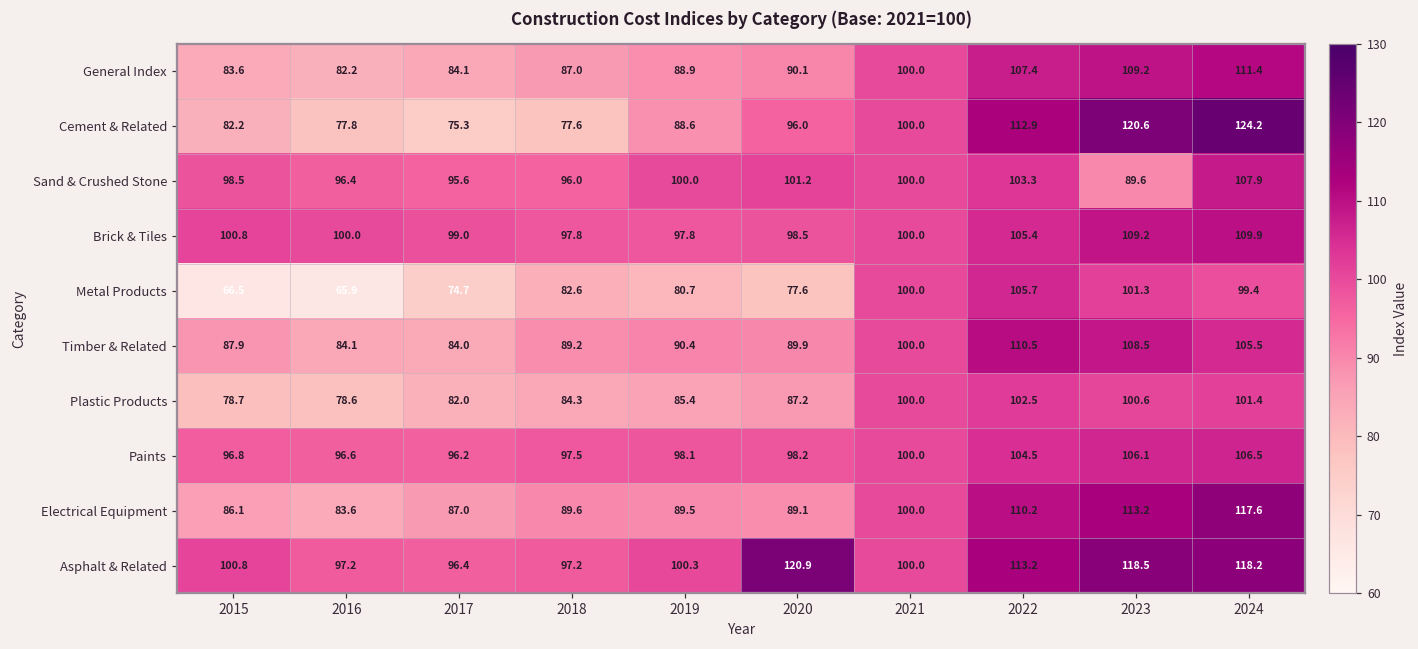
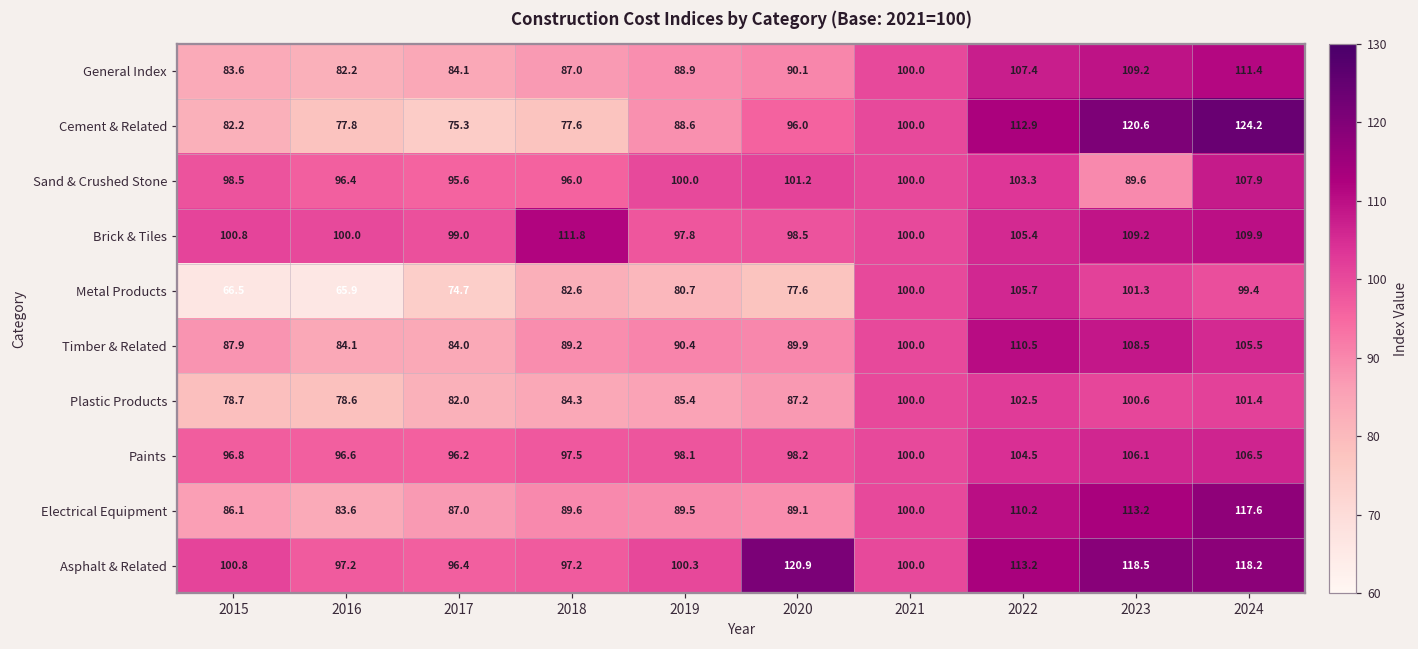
Brick & Tiles, 2018: 97.8 -> 111.8
